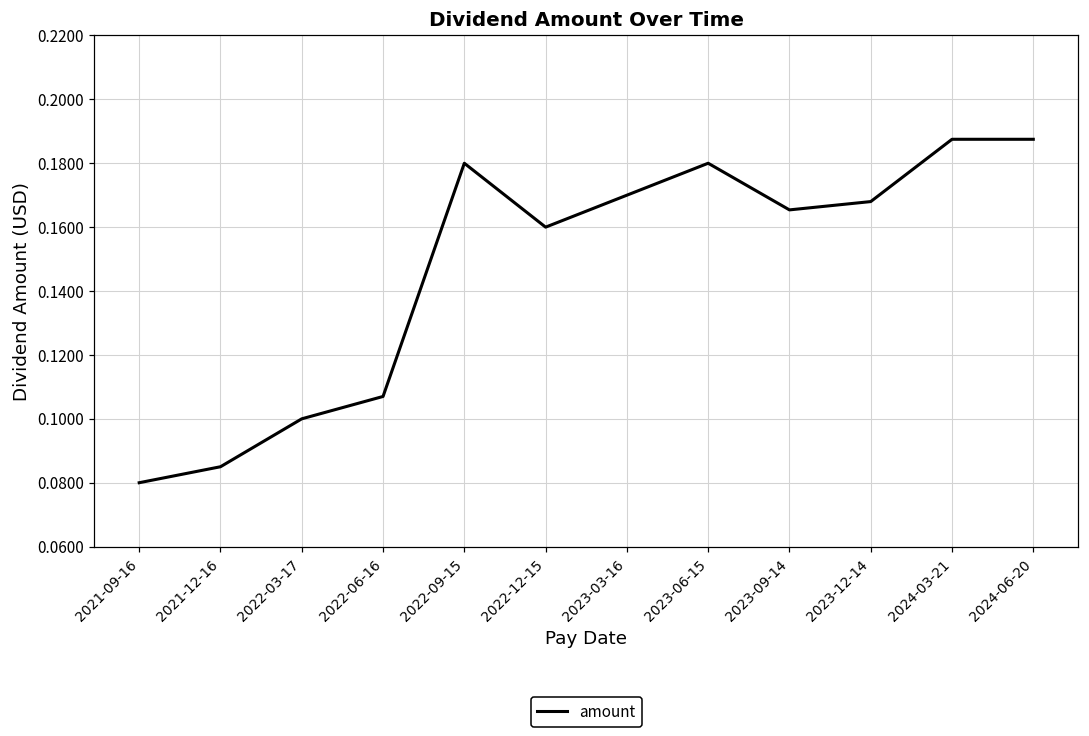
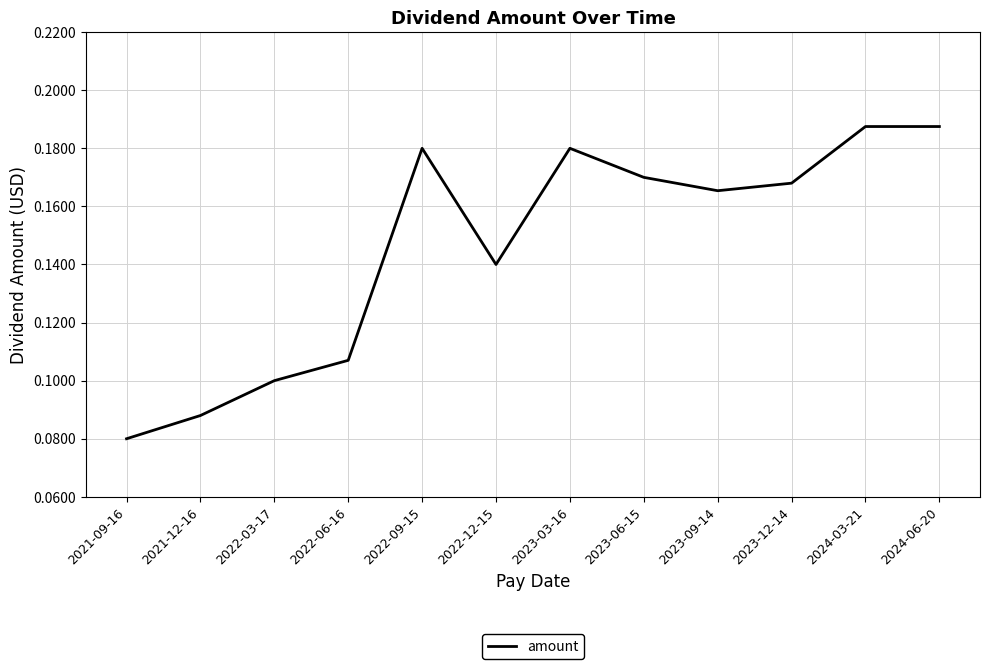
2021-12-16: 0.085 -> 0.088
2022-12-15: 0.16 -> 0.14
2023-03-16: 0.17 -> 0.18
2023-06-15: 0.18 -> 0.17
